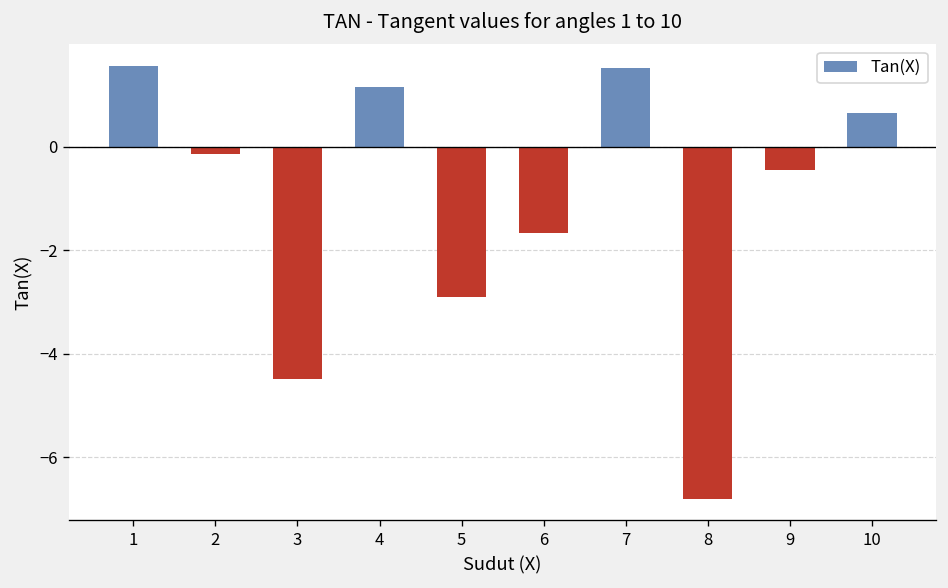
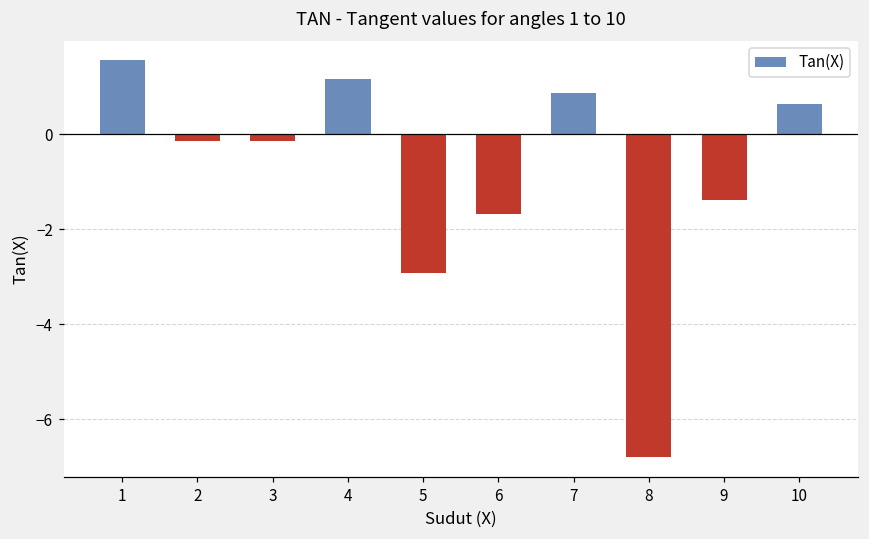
3: -4.5 -> -0.1
7: 1.5 -> 0.9
9: -0.5 -> -1.4
